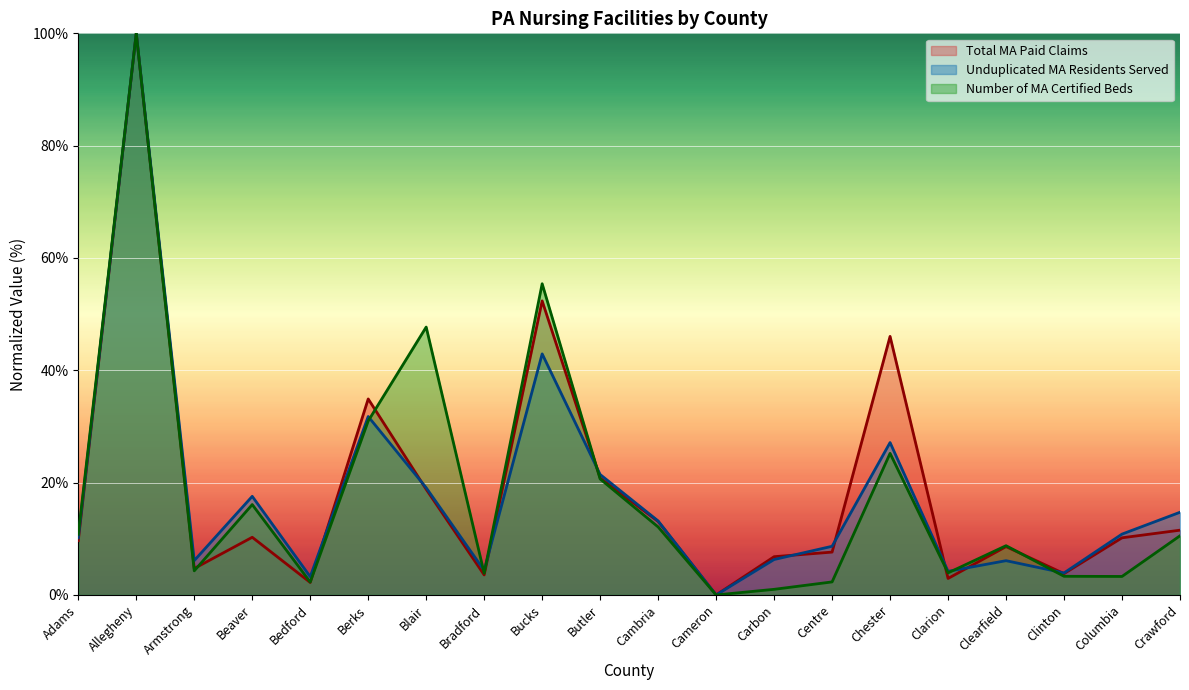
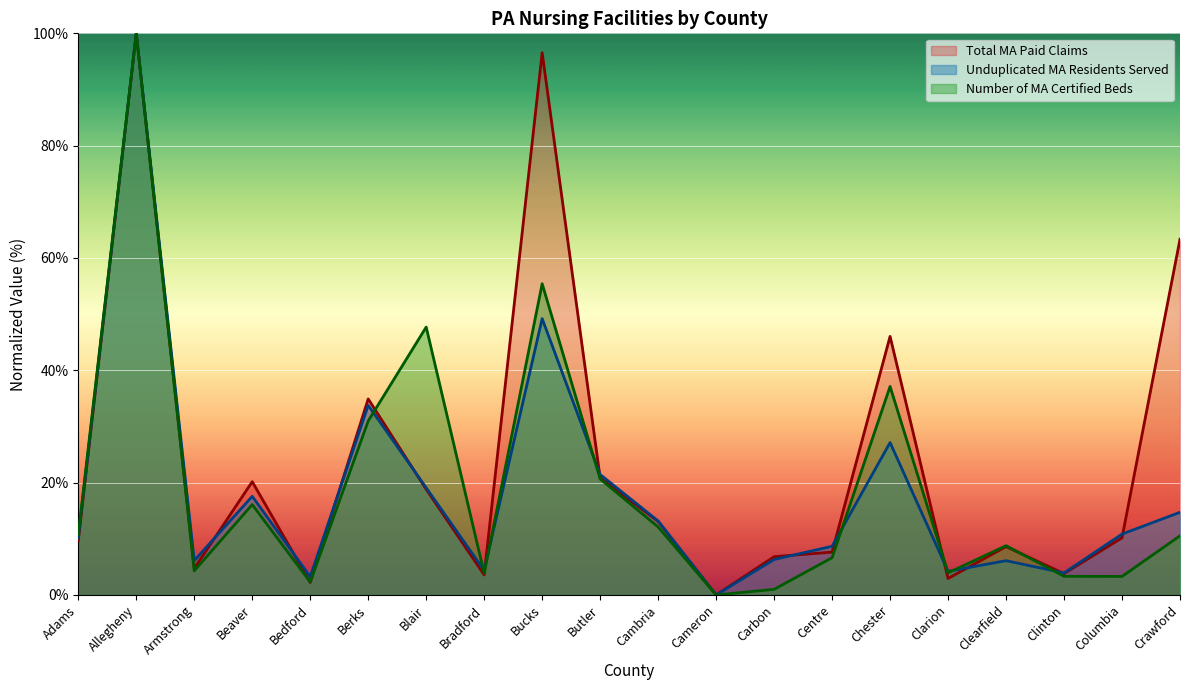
Total MA Paid Claims, Beaver: 10% -> 20%
Unduplicated MA Residents Served, Berks: 32% -> 34%
Total MA Paid Claims, Bucks: 52% -> 97%
Unduplicated MA Residents Served, Bucks: 43% -> 49%
Number of MA Certified Beds, Centre: 2% -> 7%
Number of MA Certified Beds, Chester: 25% -> 37%
Total MA Paid Claims, Crawford: 12% -> 63%
